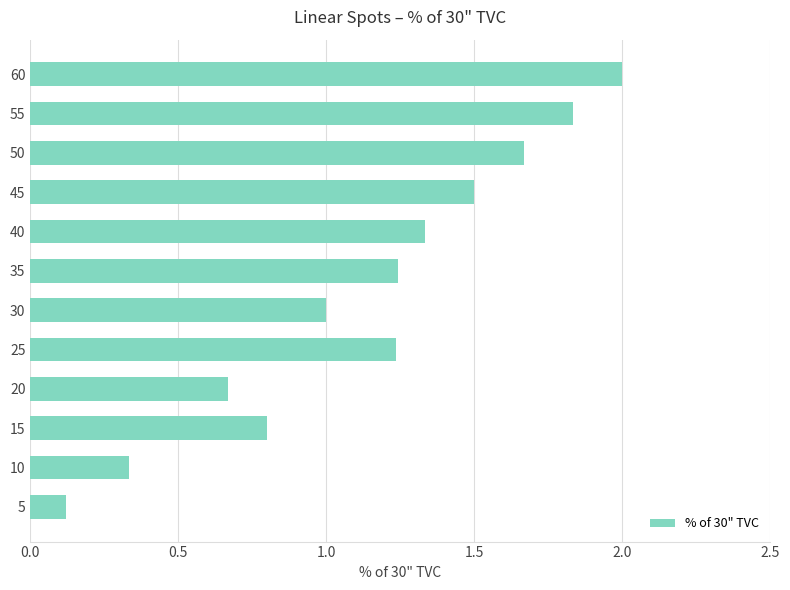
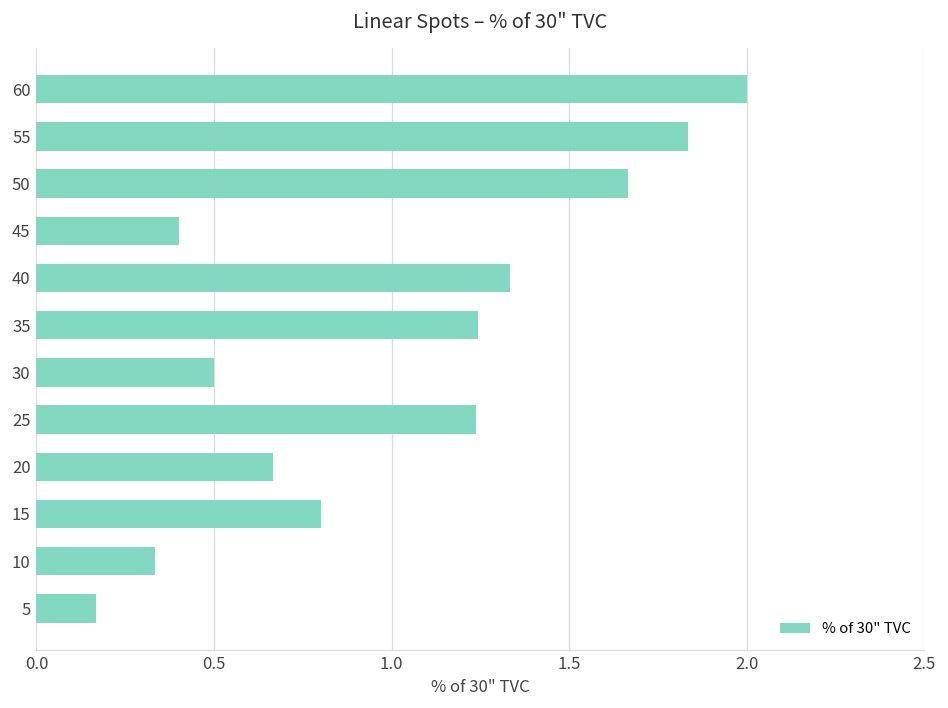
45: 1.5 -> 0.4
30: 1.0 -> 0.5
5: 0.12 -> 0.17
